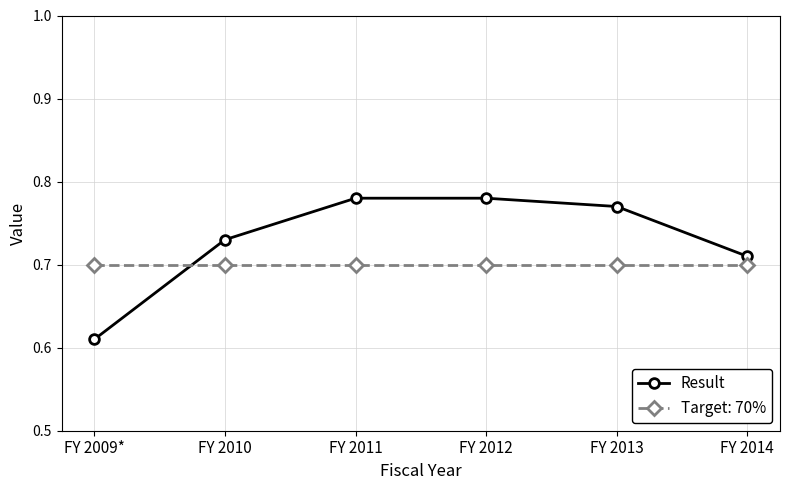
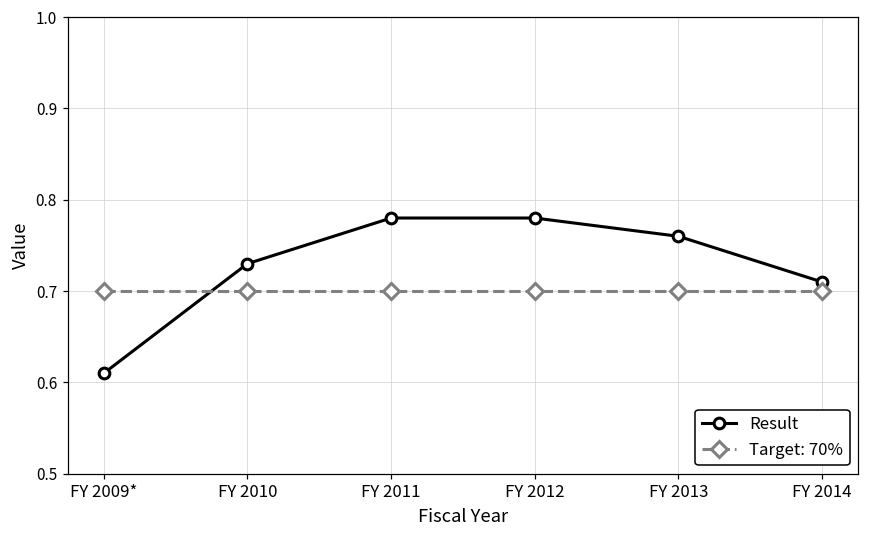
Result, FY 2013: 0.77 -> 0.76
